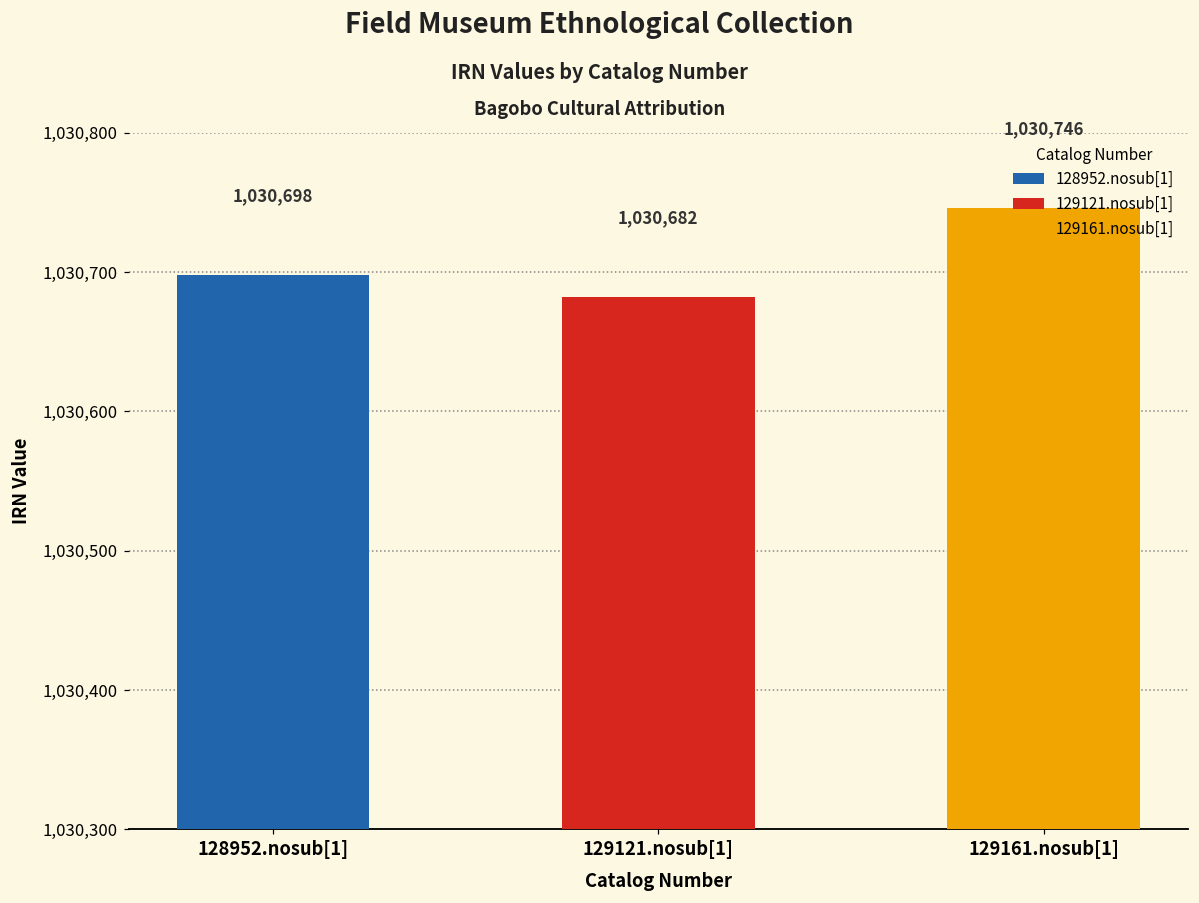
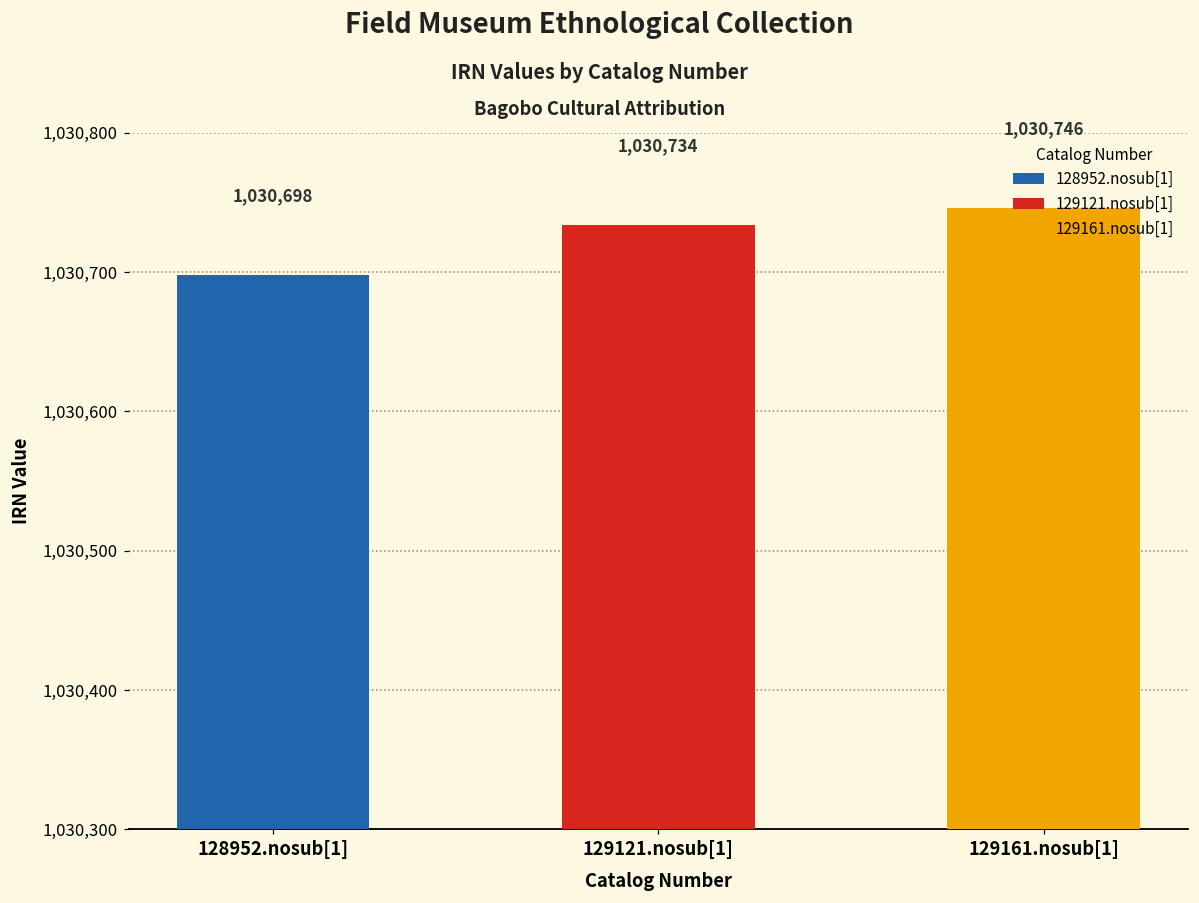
129121.nosub[1]: 1,030,682 -> 1,030,734
